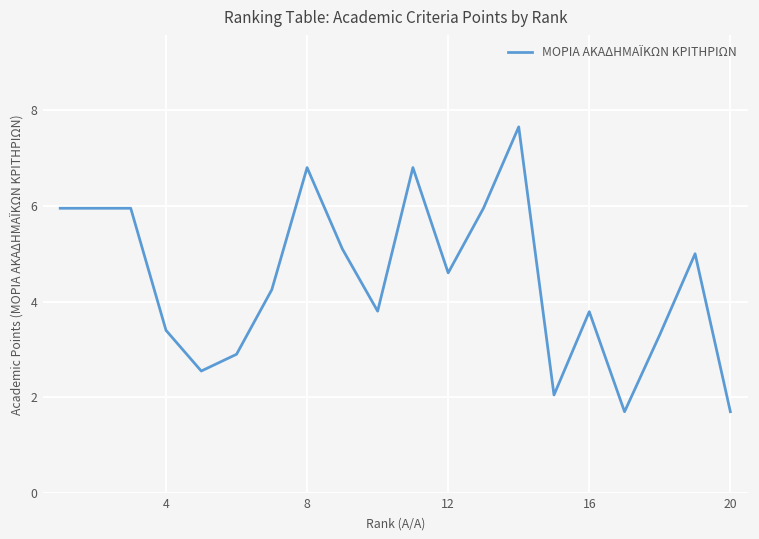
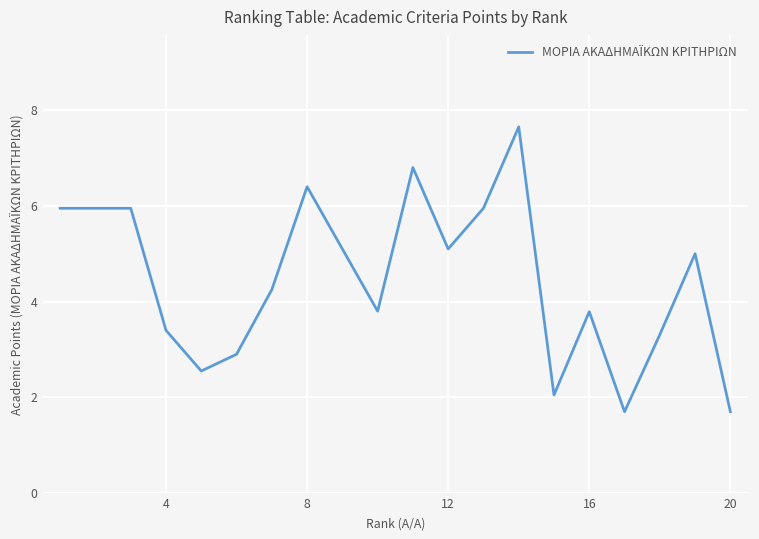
8: 6.8 -> 6.4
12: 4.6 -> 5.1
